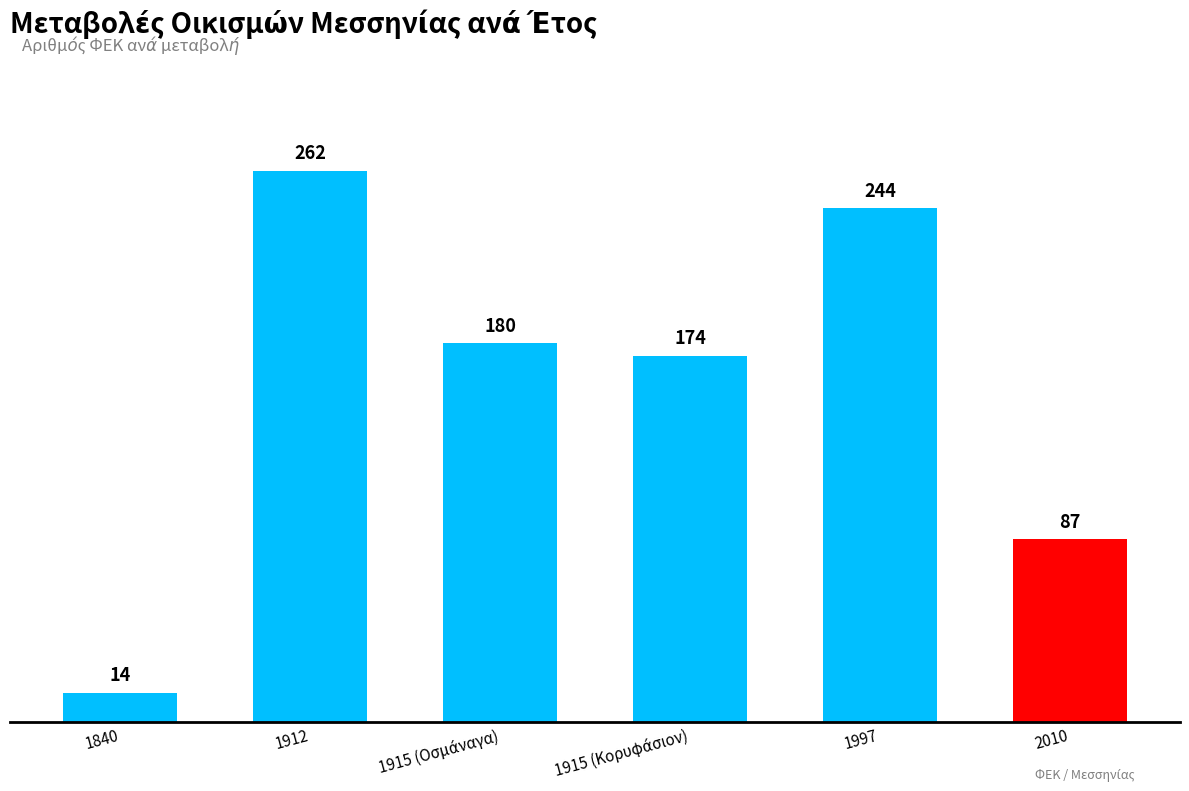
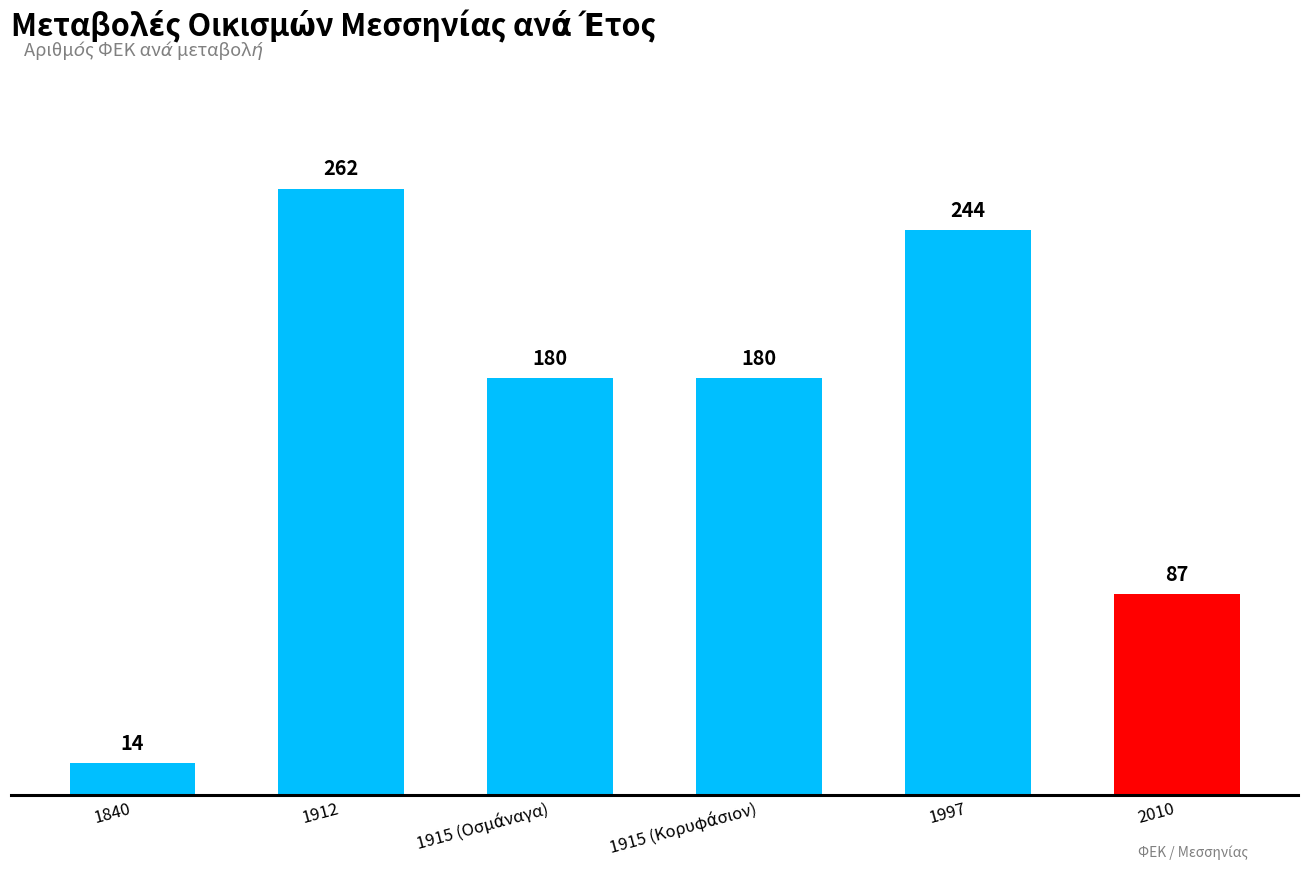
1915 (Κορυφάσιον): 174 -> 180
